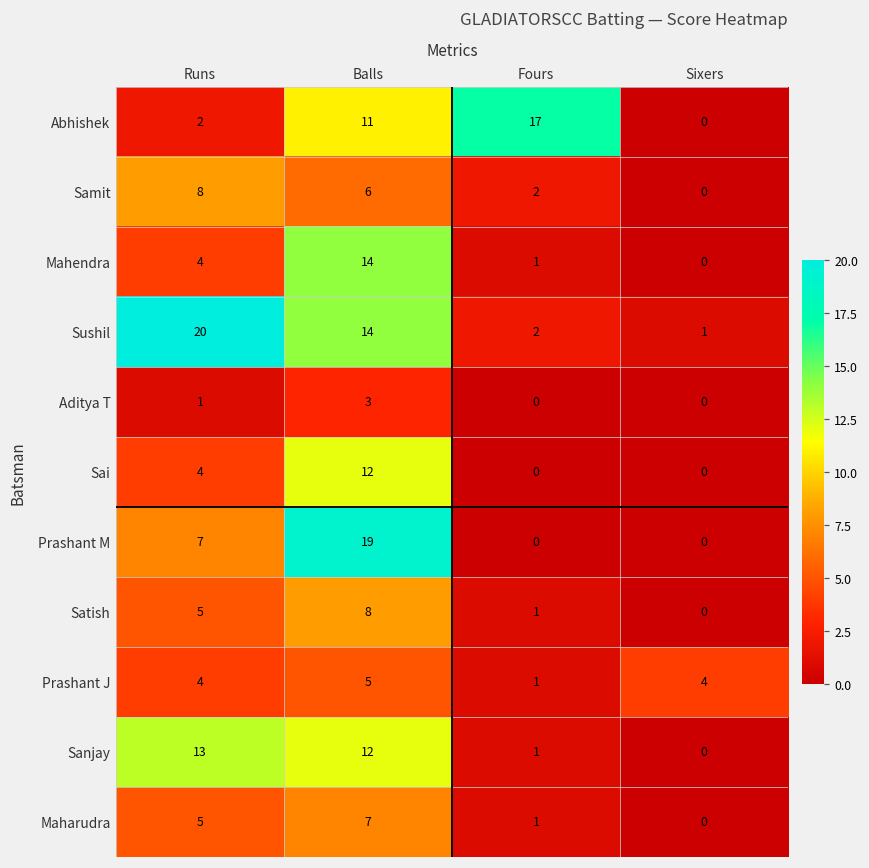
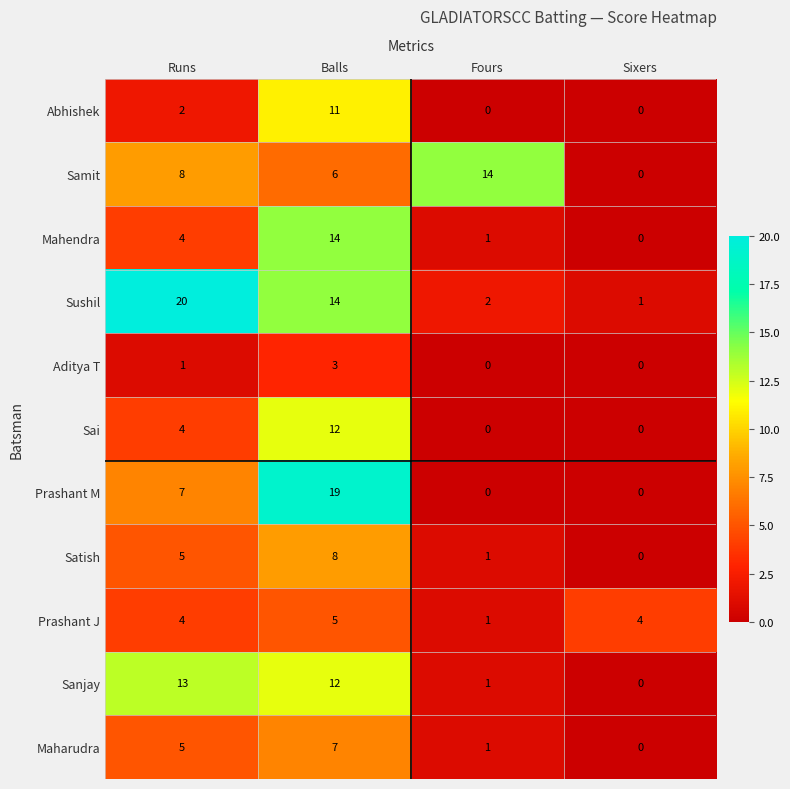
Abhishek, Fours: 17 -> 0
Samit, Fours: 2 -> 14
